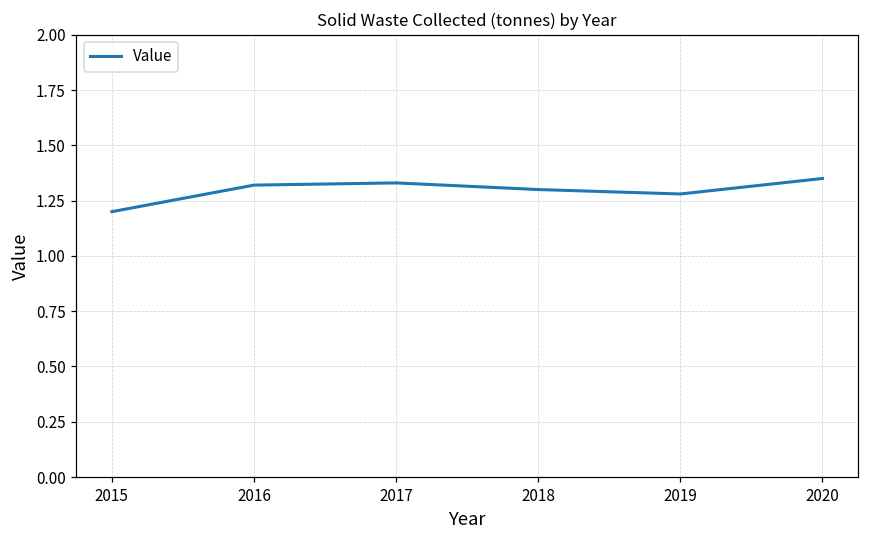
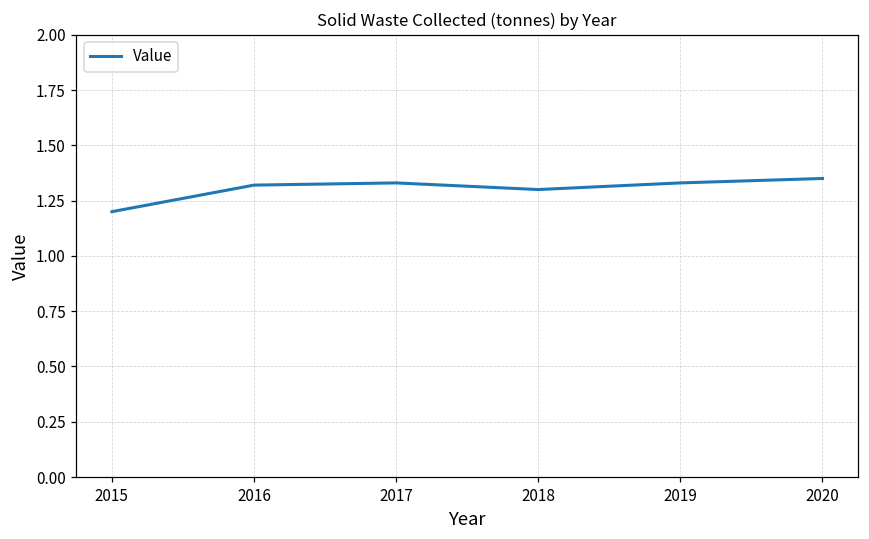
2019: 1.28 -> 1.33
